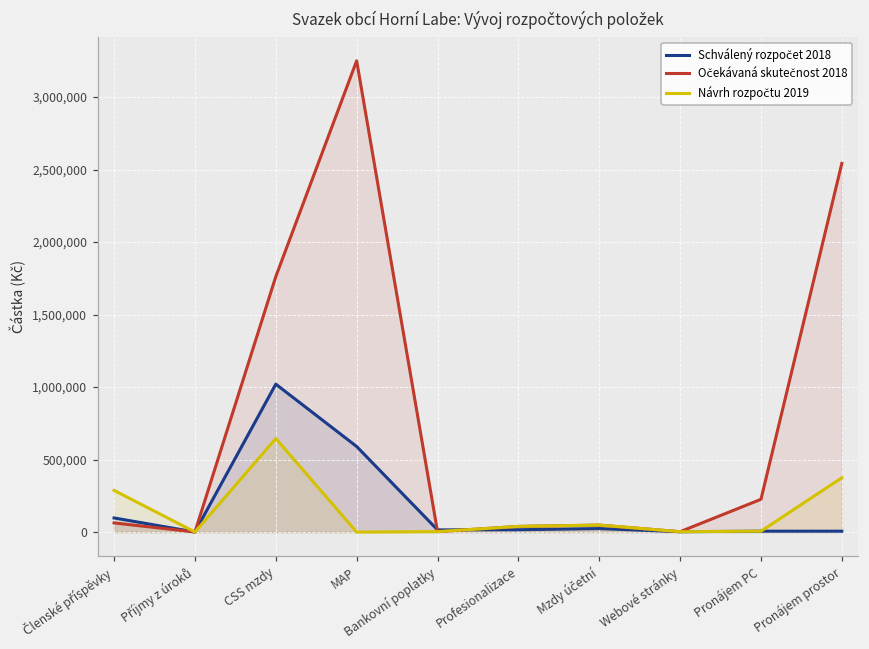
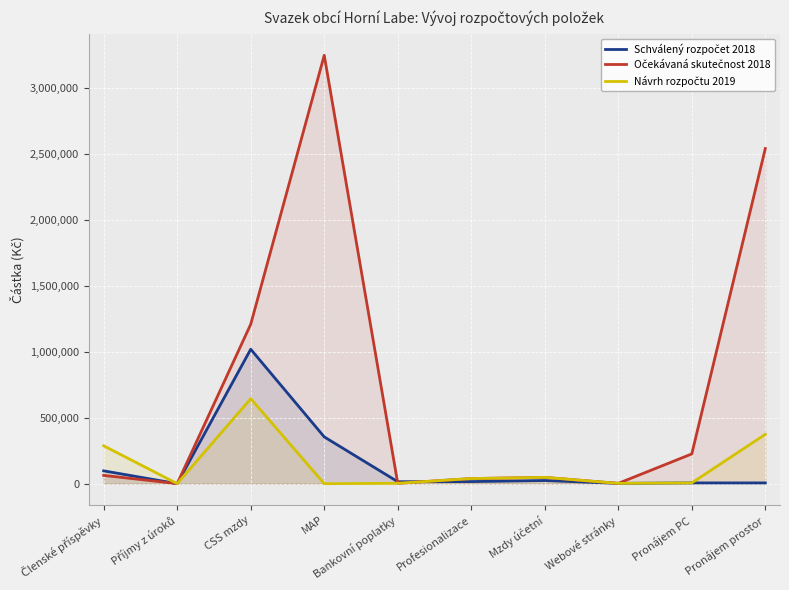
Očekávaná skutečnost 2018, CSS mzdy: 1,760,000 -> 1,210,000
Schválený rozpočet 2018, MAP: 590,000 -> 360,000
